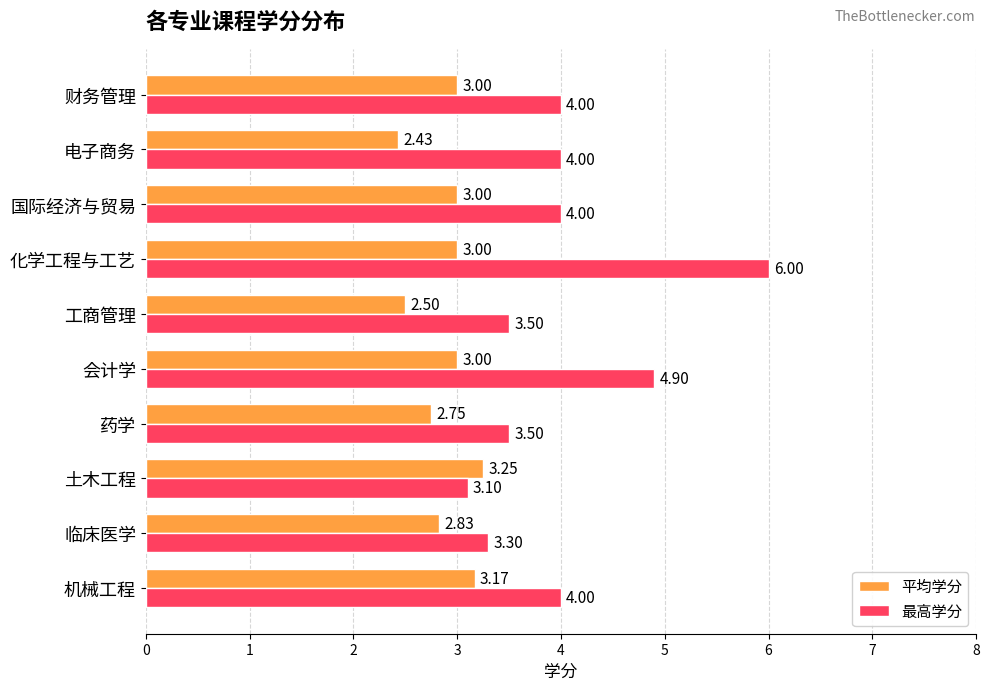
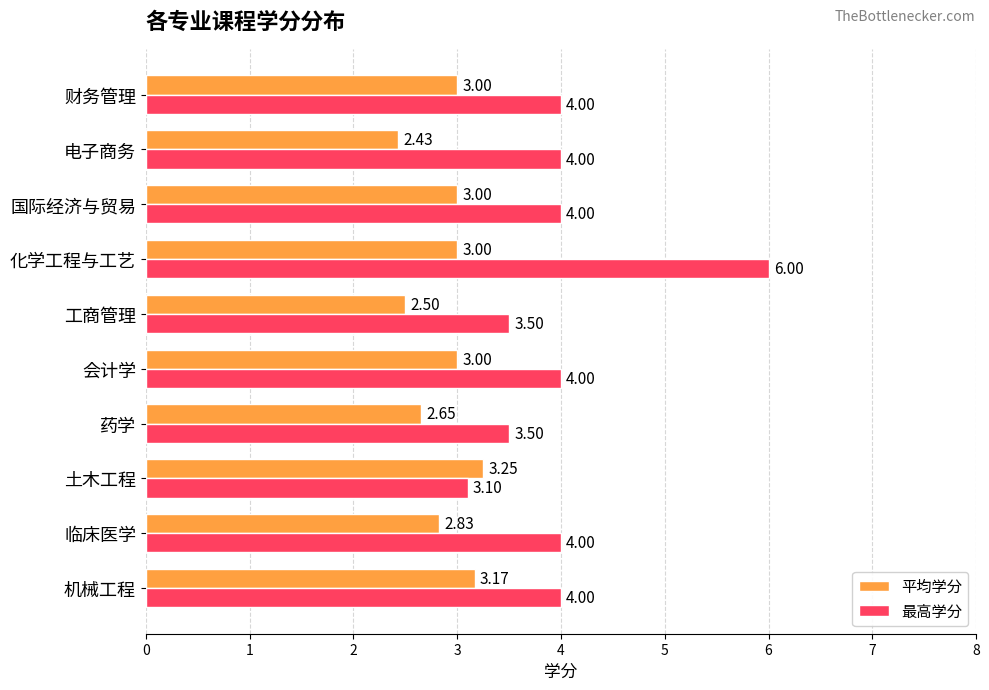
最高学分, 会计学: 4.90 -> 4.00
平均学分, 药学: 2.75 -> 2.65
最高学分, 临床医学: 3.30 -> 4.00
